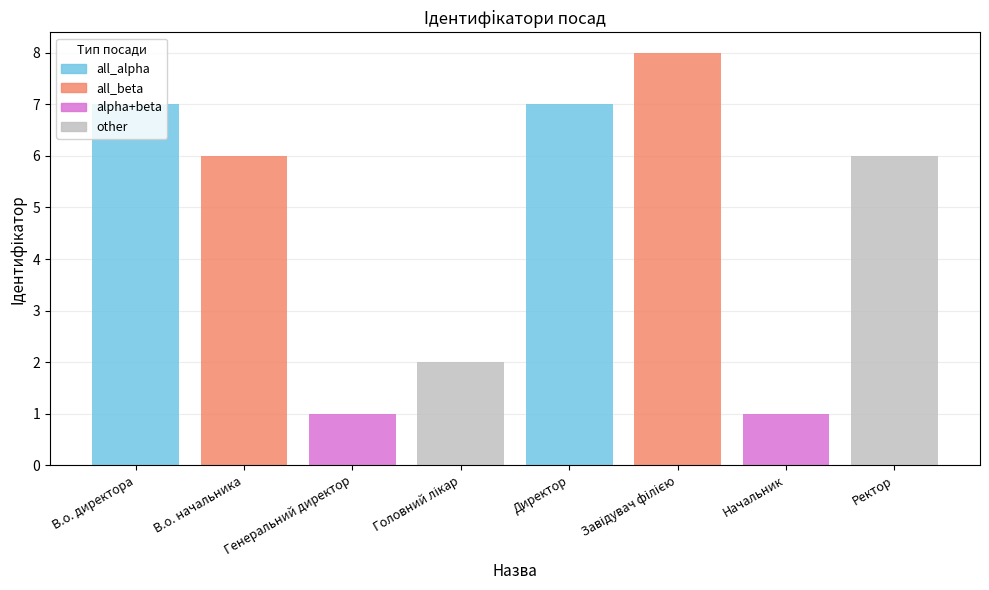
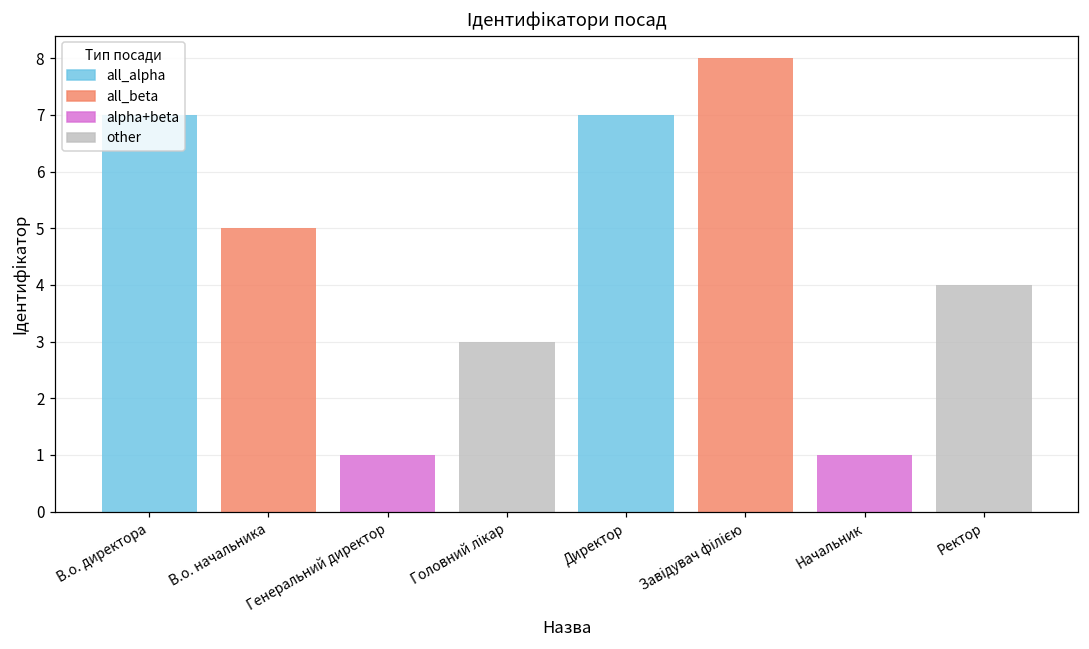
В.о. начальника: 6 -> 5
Головний лікар: 2 -> 3
Ректор: 6 -> 4
